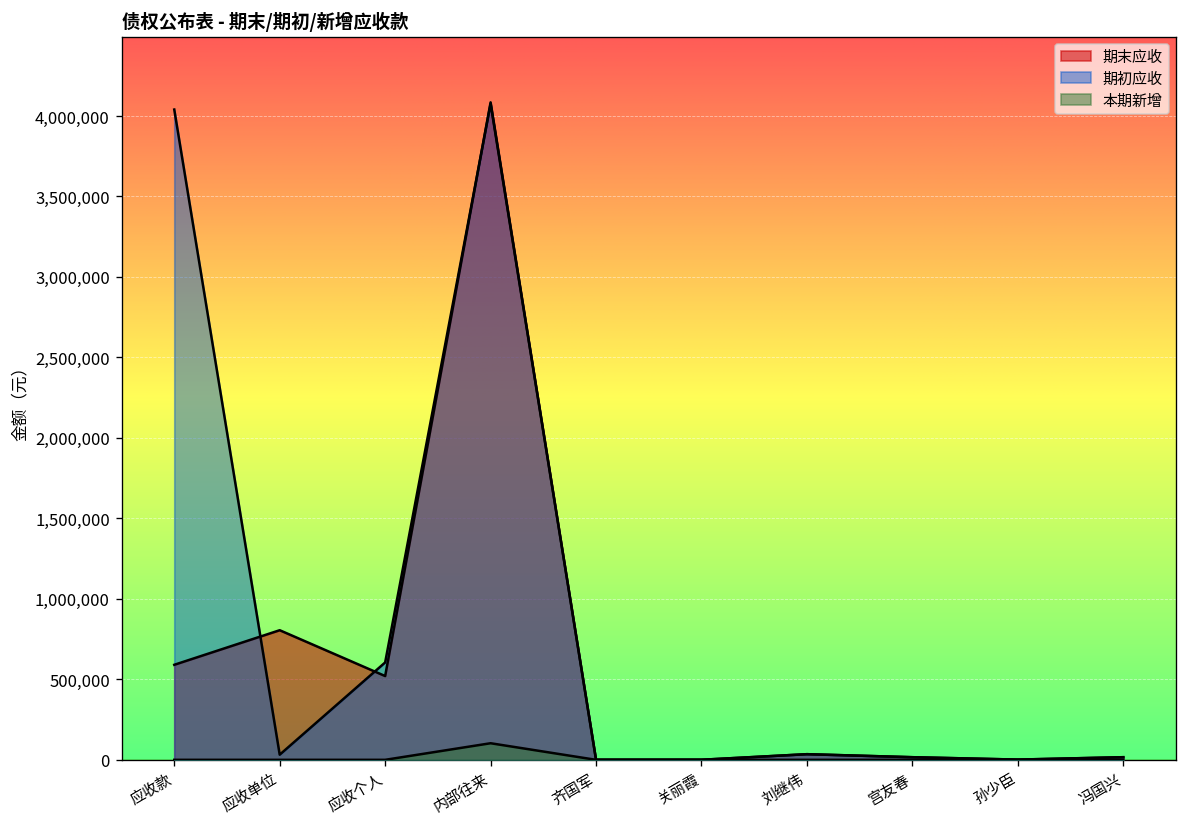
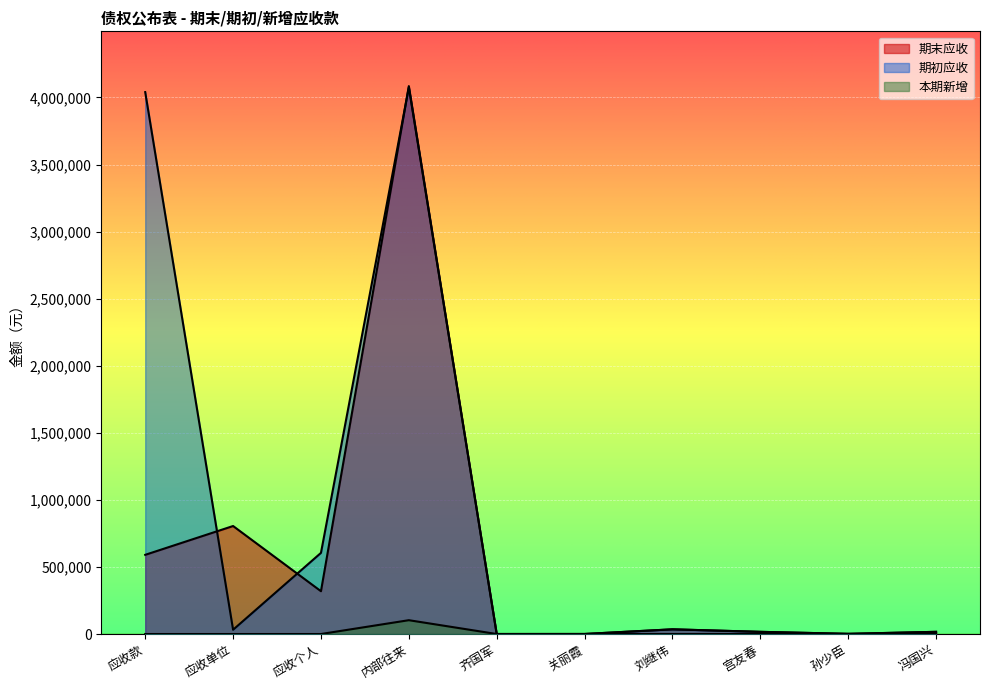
期末应收, 应收个人: 520,000 -> 320,000
